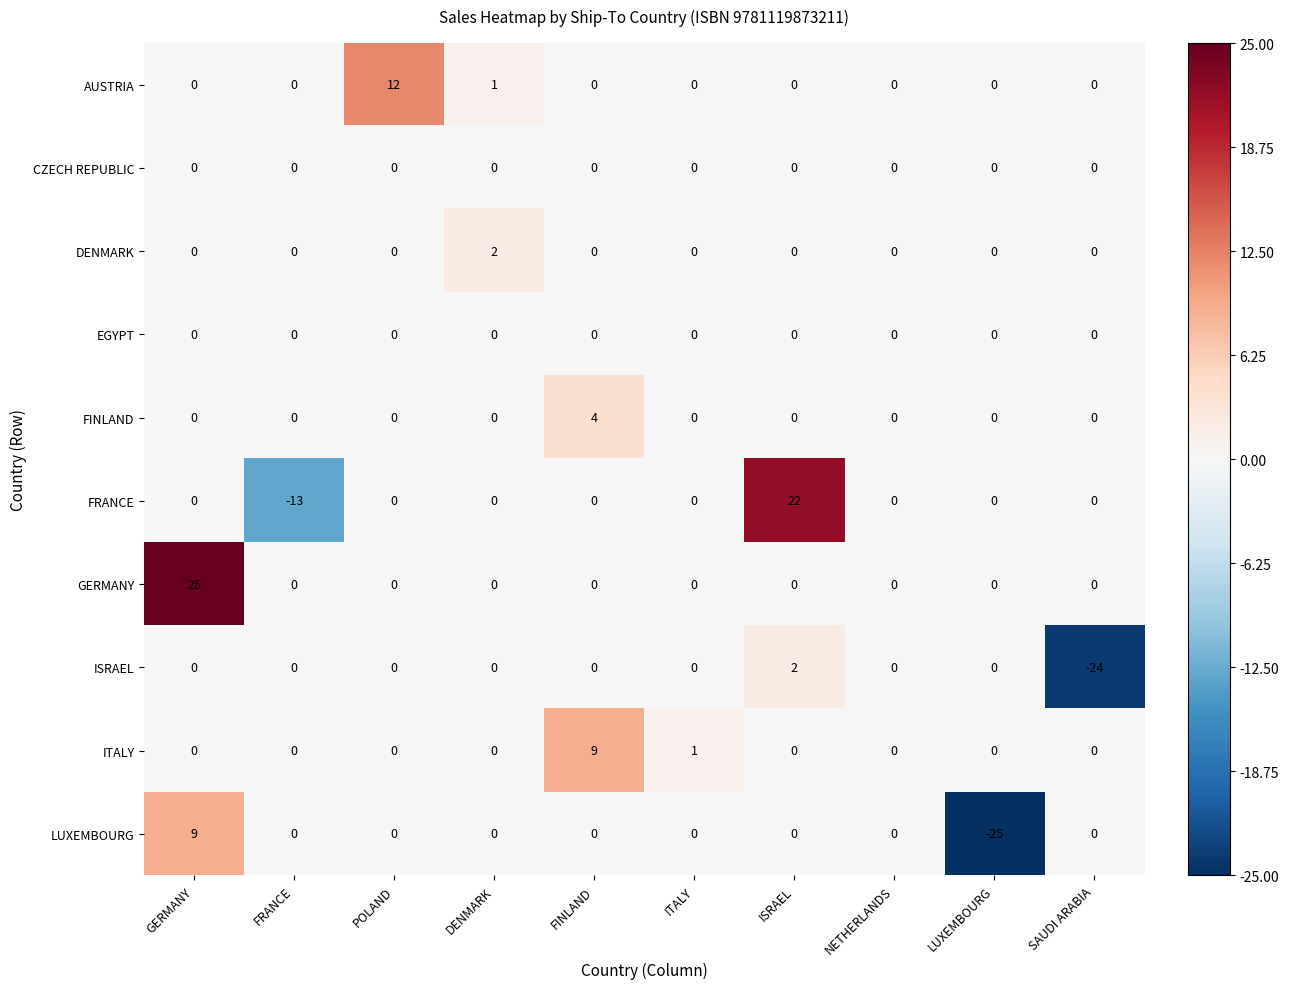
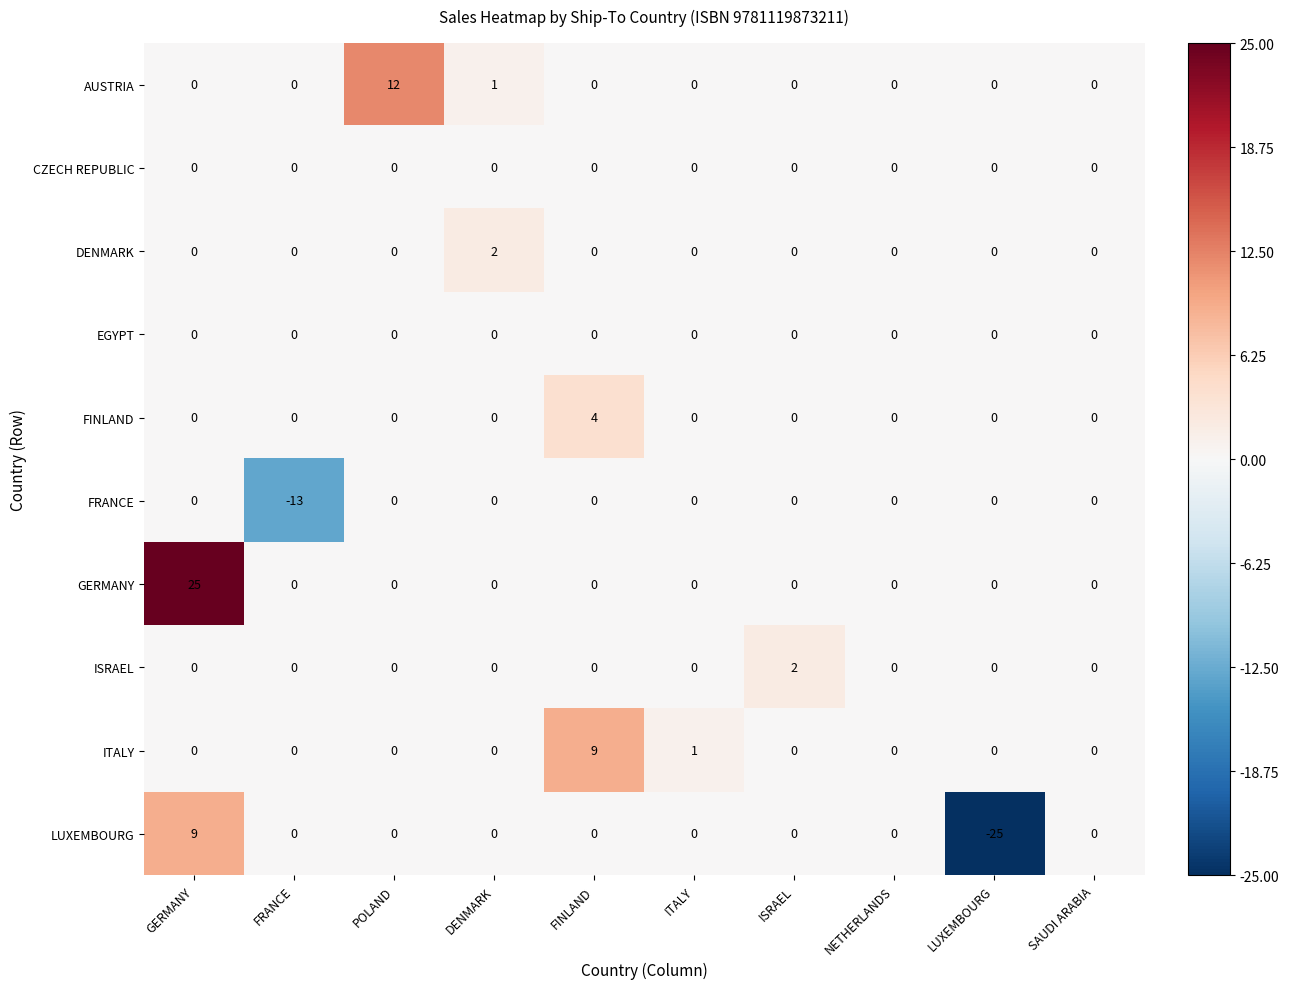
FRANCE, ISRAEL: 22 -> 0
ISRAEL, SAUDI ARABIA: -24 -> 0
